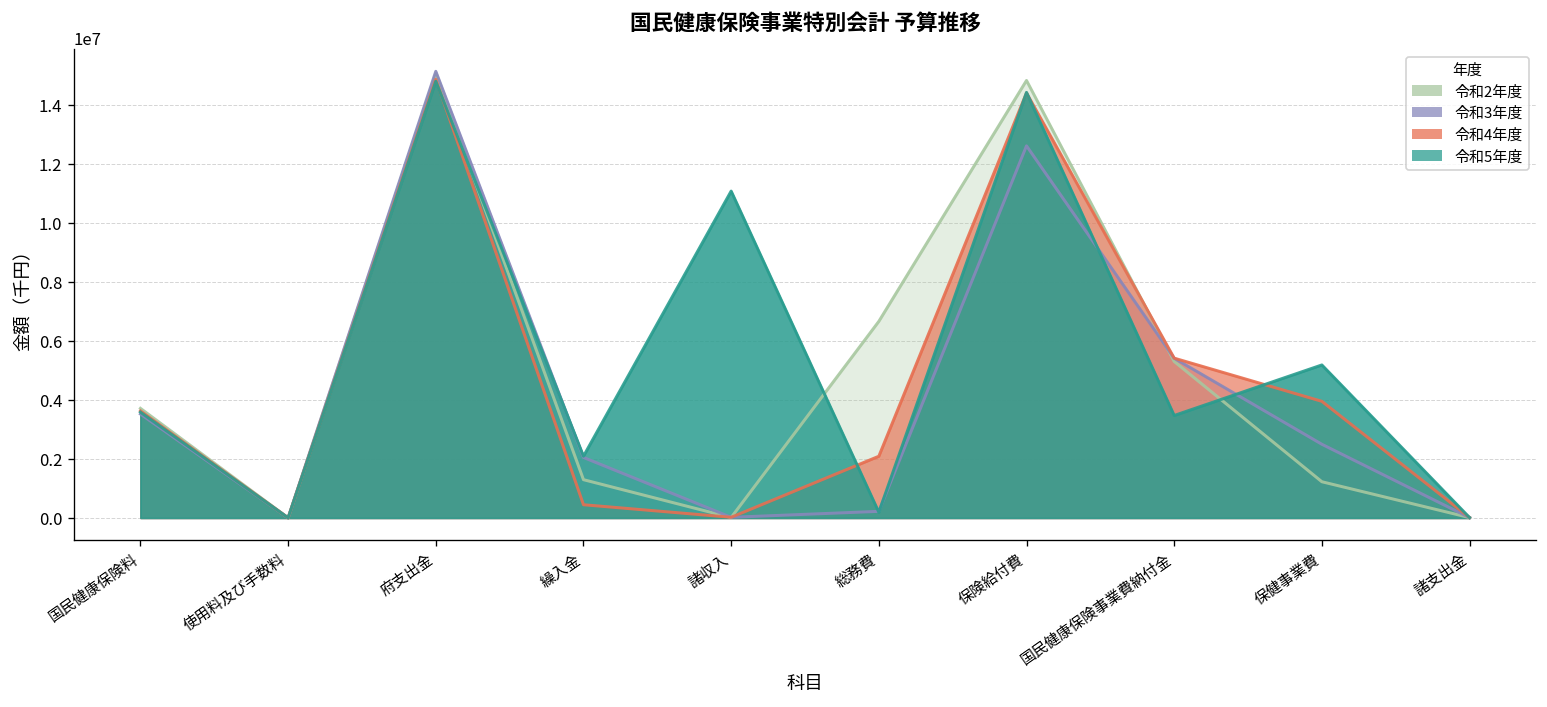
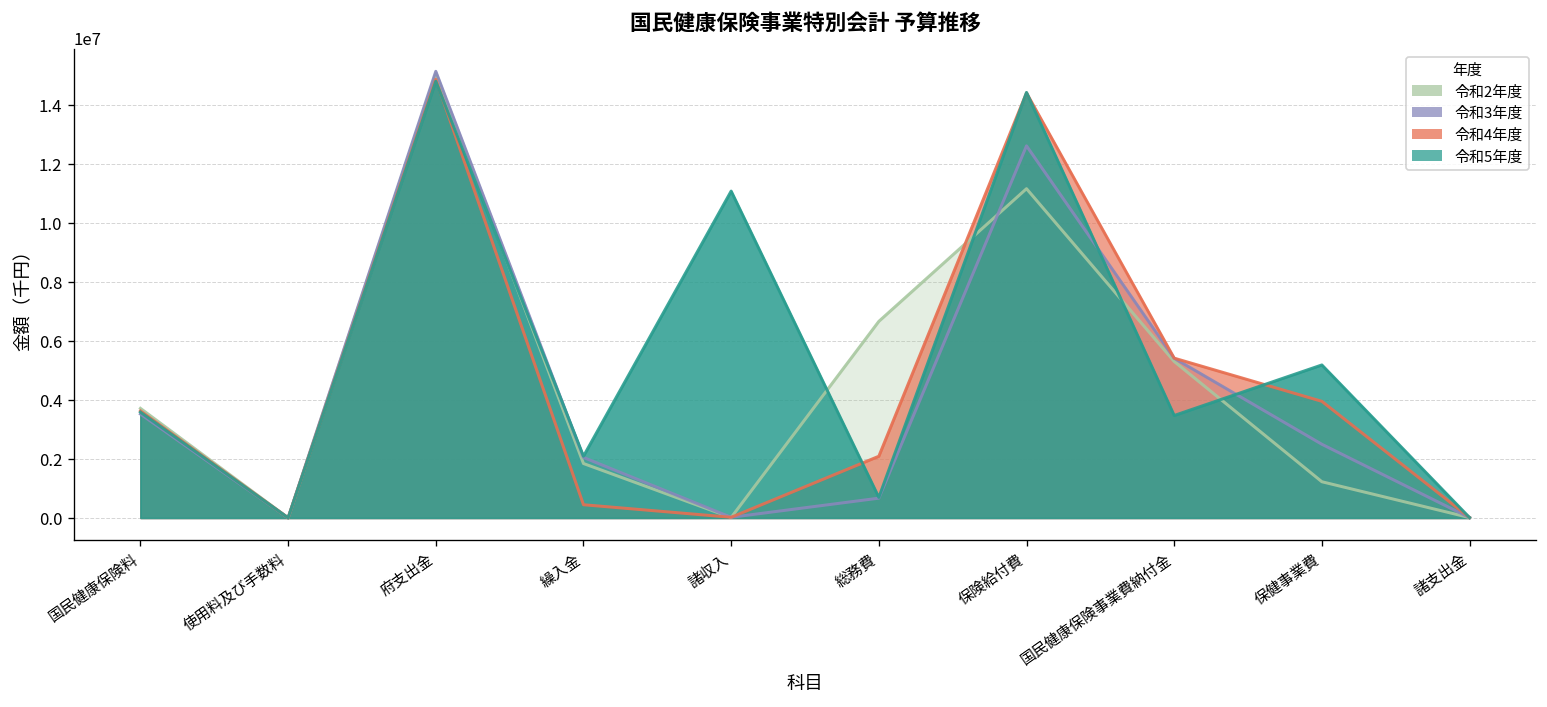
令和2年度, 繰入金: 1300000 -> 1800000
令和3年度, 総務費: 200000 -> 700000
令和5年度, 総務費: 200000 -> 700000
令和2年度, 保険給付費: 14800000 -> 11200000
